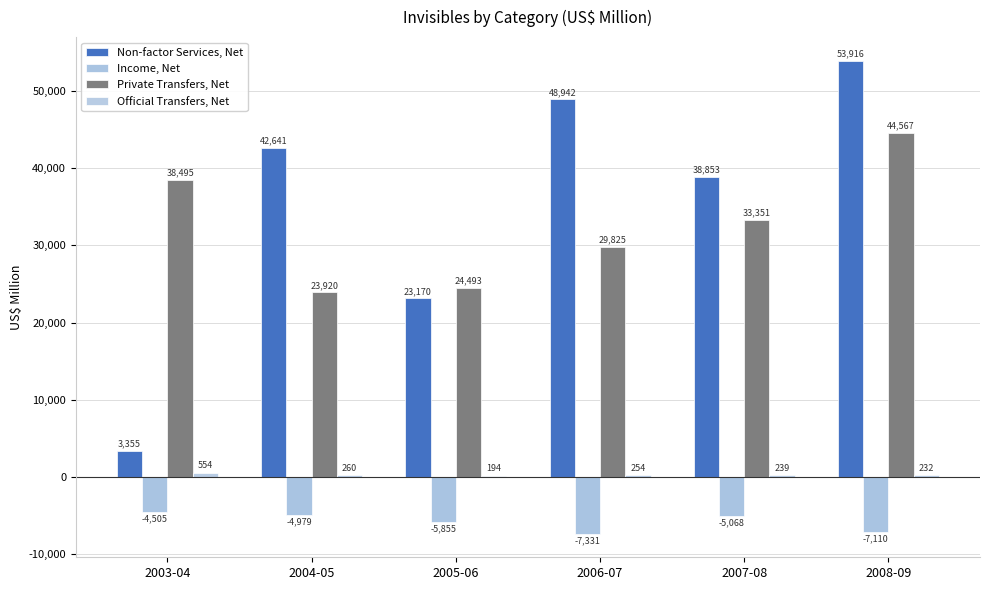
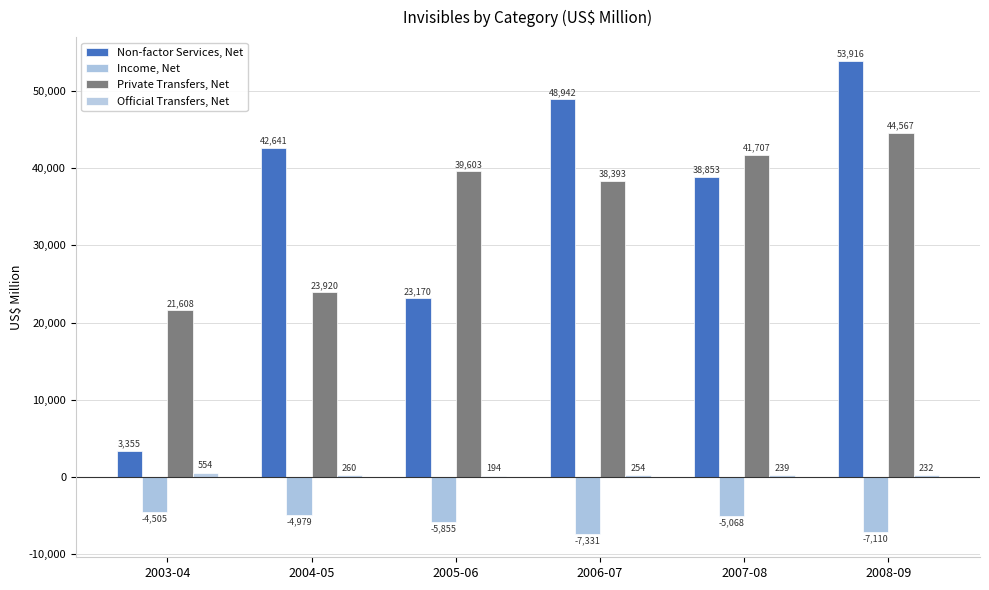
Private Transfers, Net, 2003-04: 38,495 -> 21,608
Private Transfers, Net, 2005-06: 24,493 -> 39,603
Private Transfers, Net, 2006-07: 29,825 -> 38,393
Private Transfers, Net, 2007-08: 33,351 -> 41,707
